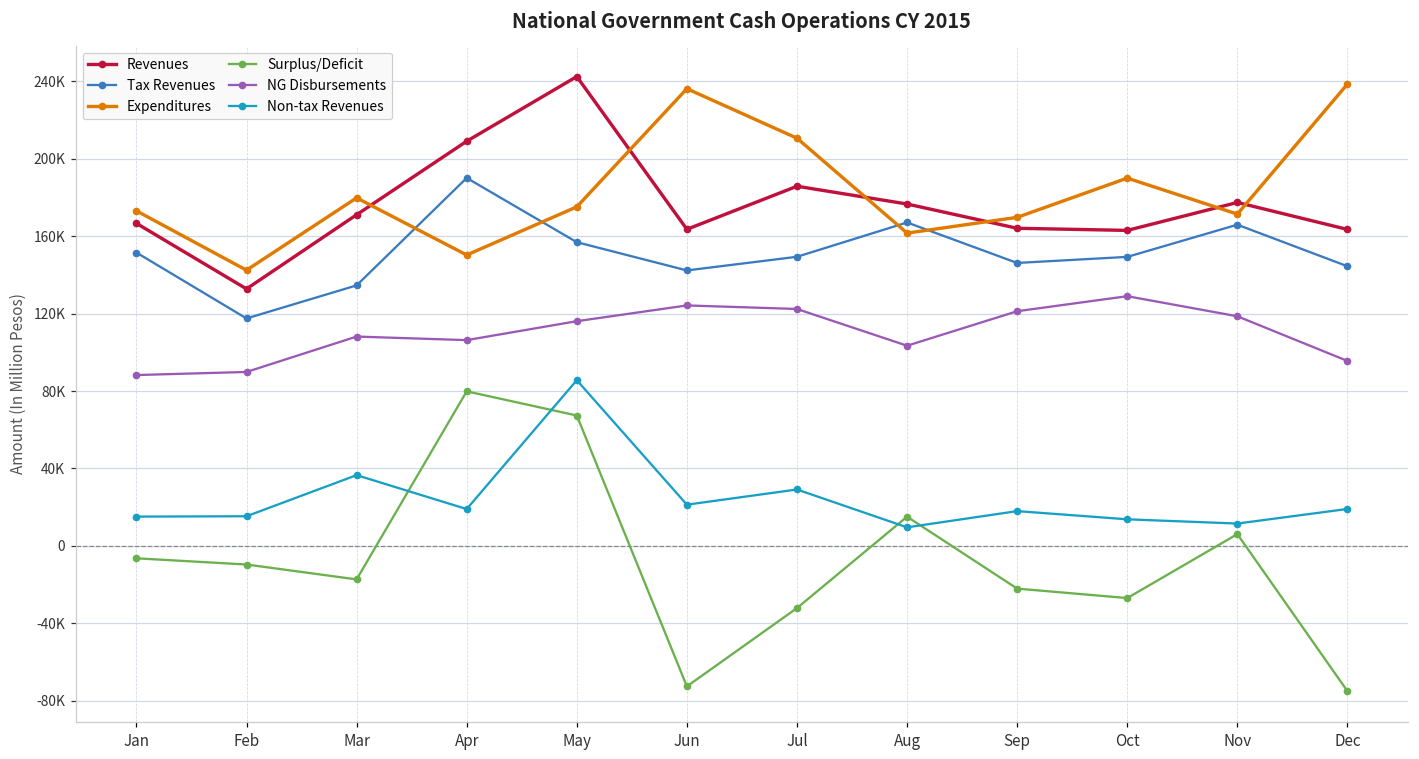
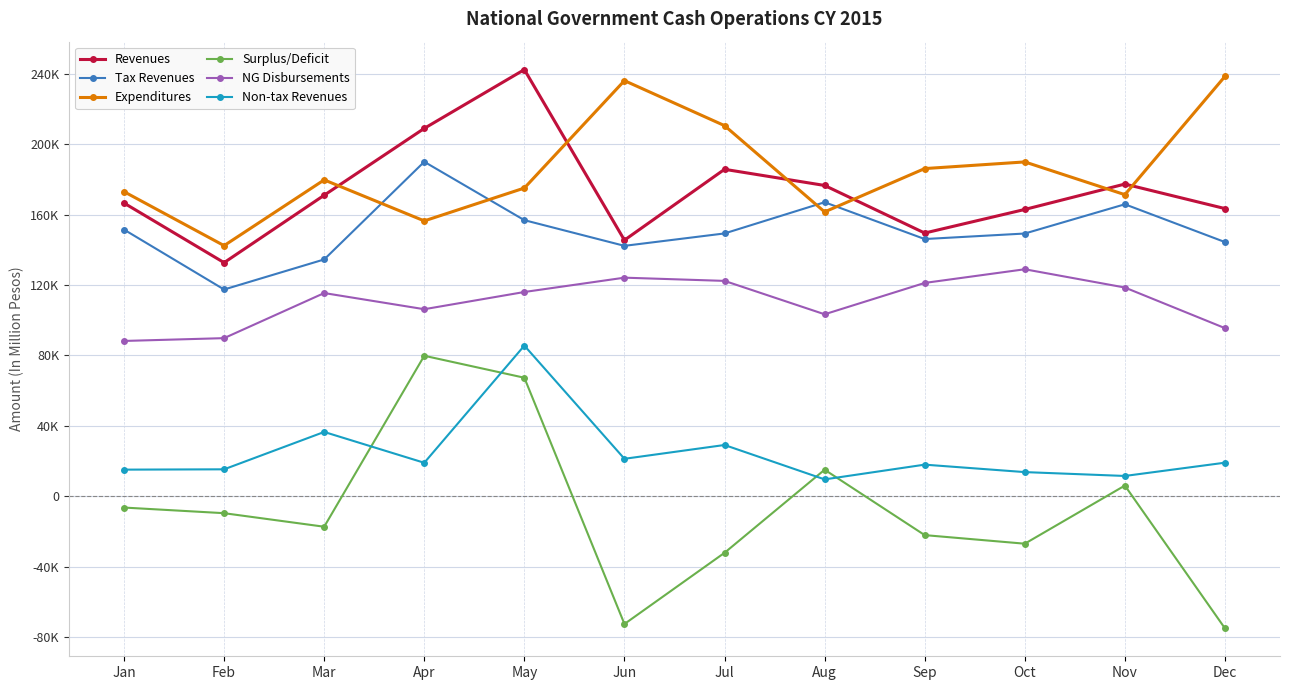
NG Disbursements, Mar: 108000 -> 115000
Expenditures, Apr: 150000 -> 157000
Revenues, Jun: 164000 -> 146000
Revenues, Sep: 164000 -> 150000
Expenditures, Sep: 170000 -> 186000
